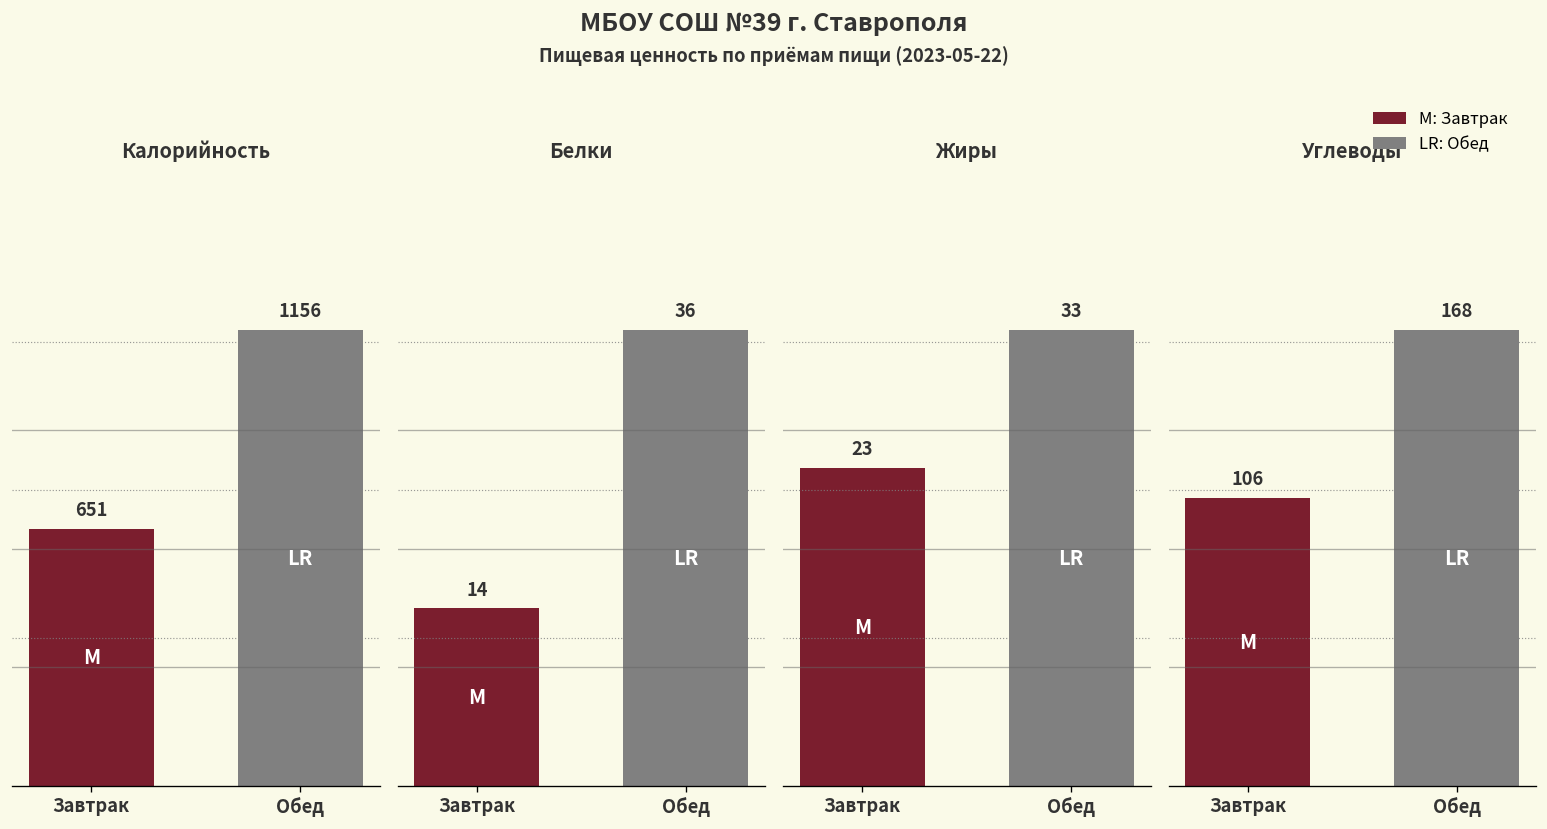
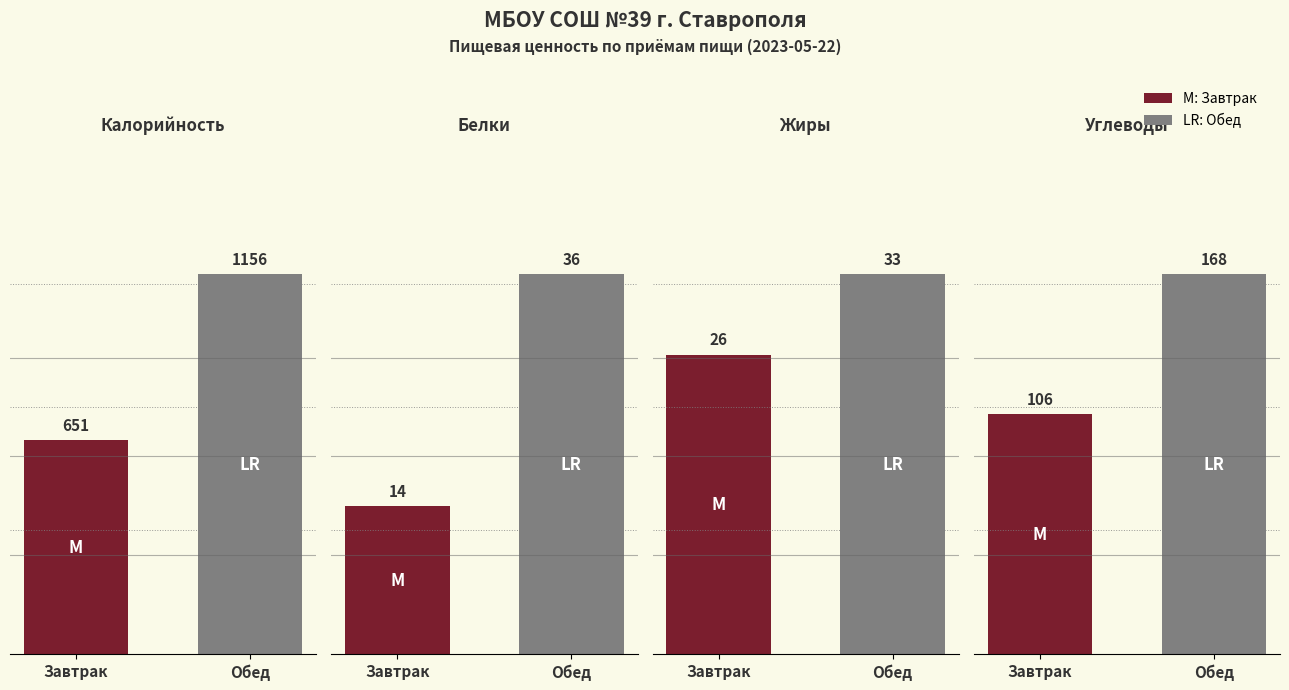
Жиры, Завтрак: 23 -> 26
